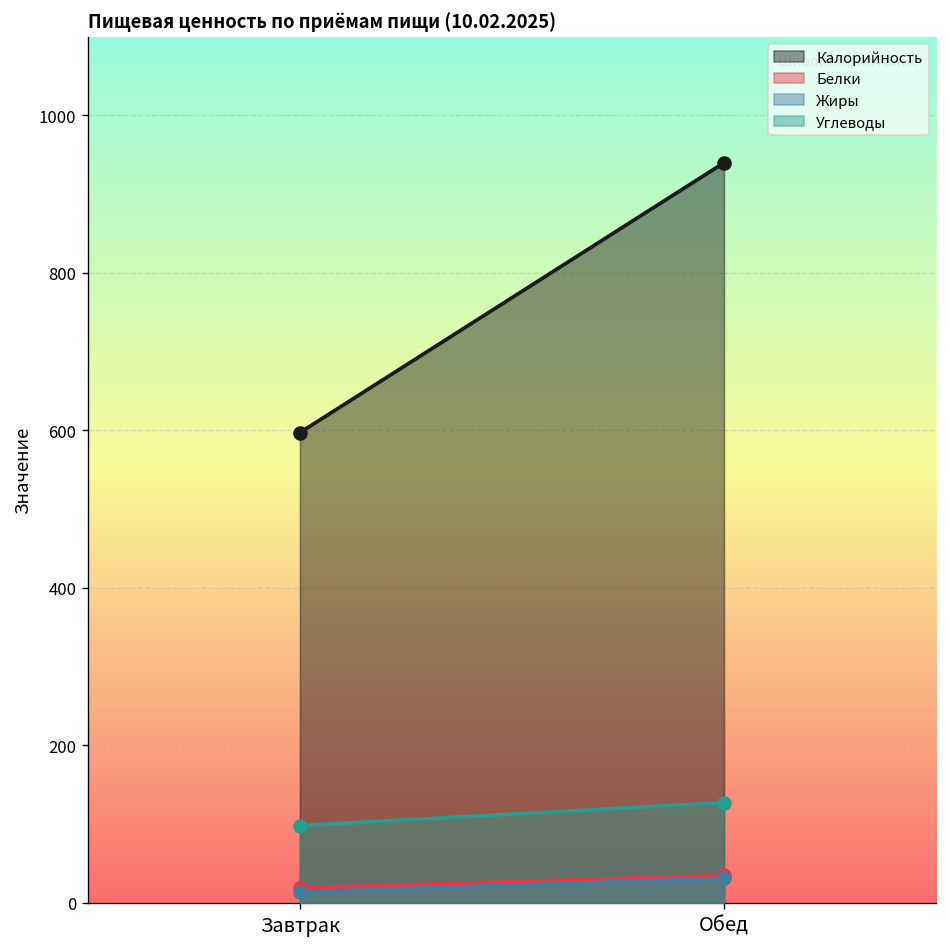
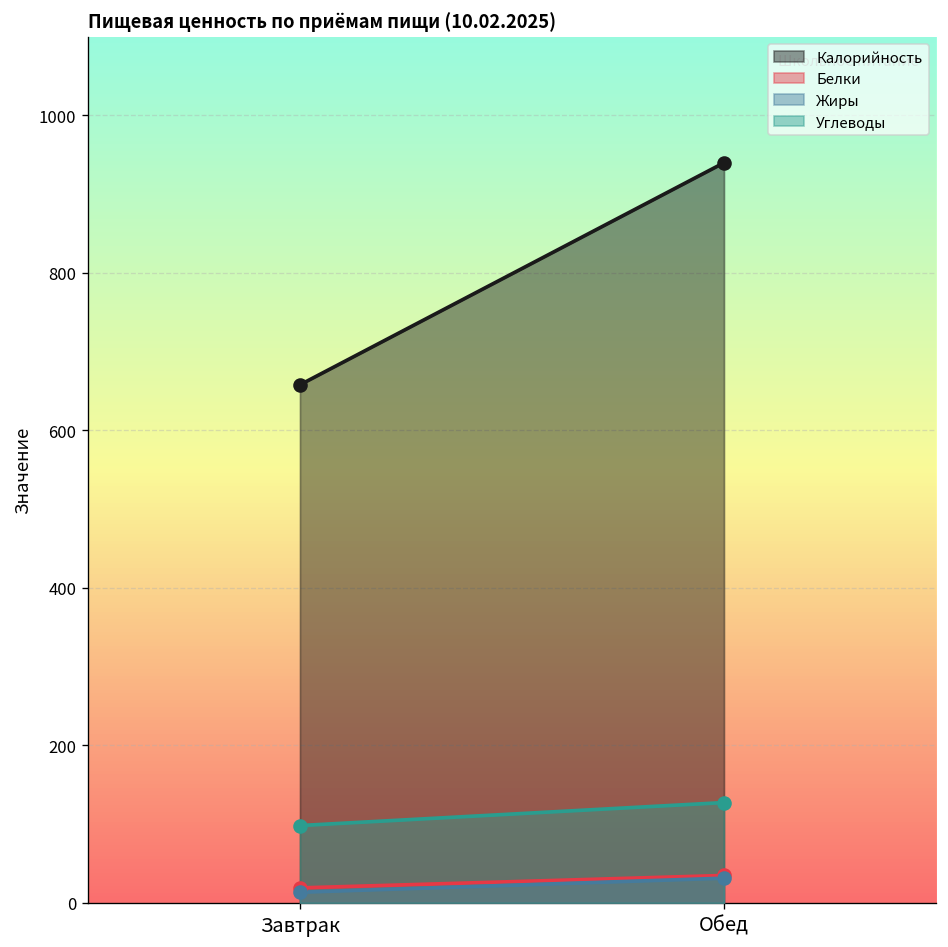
Калорийность, Завтрак: 600 -> 660
